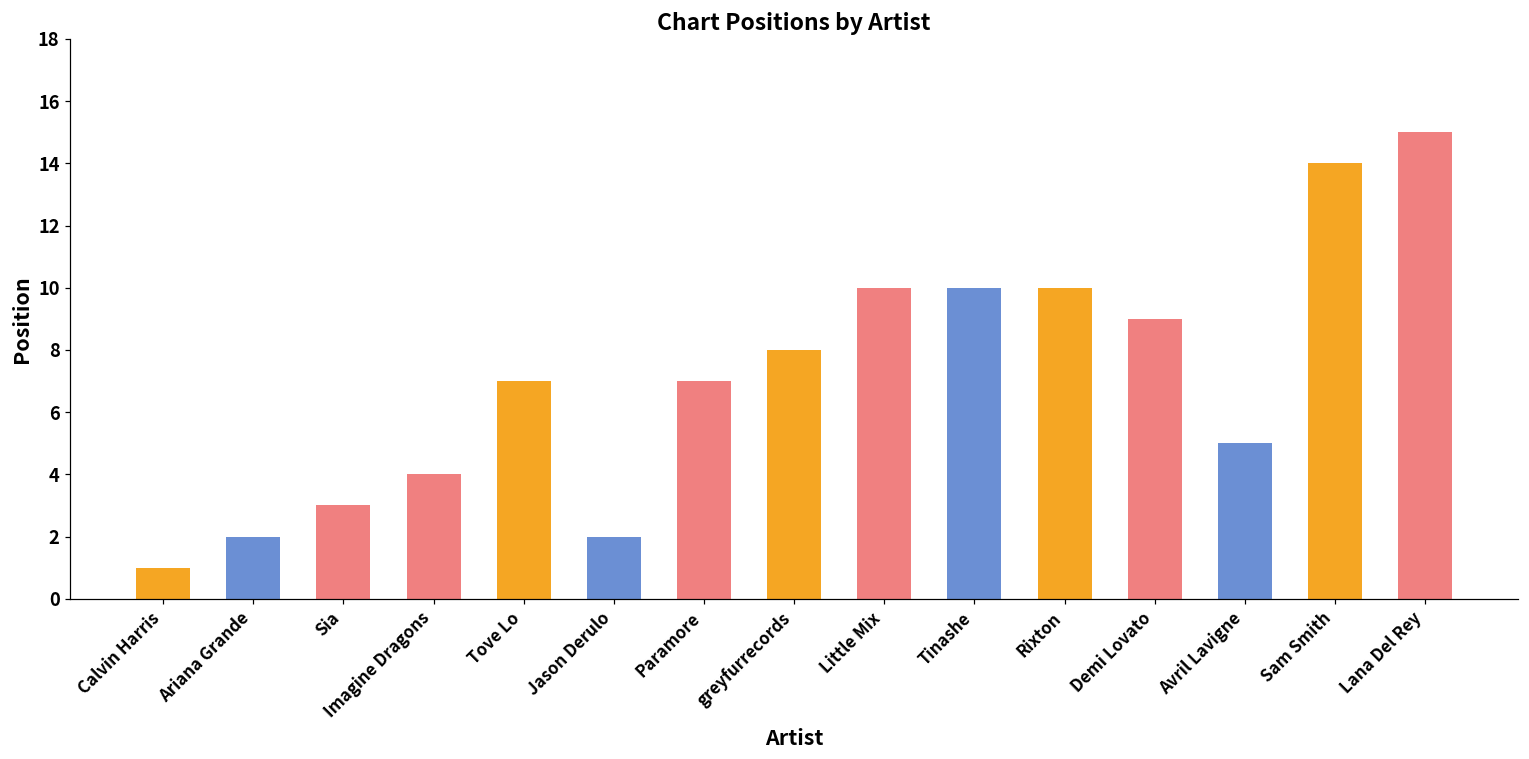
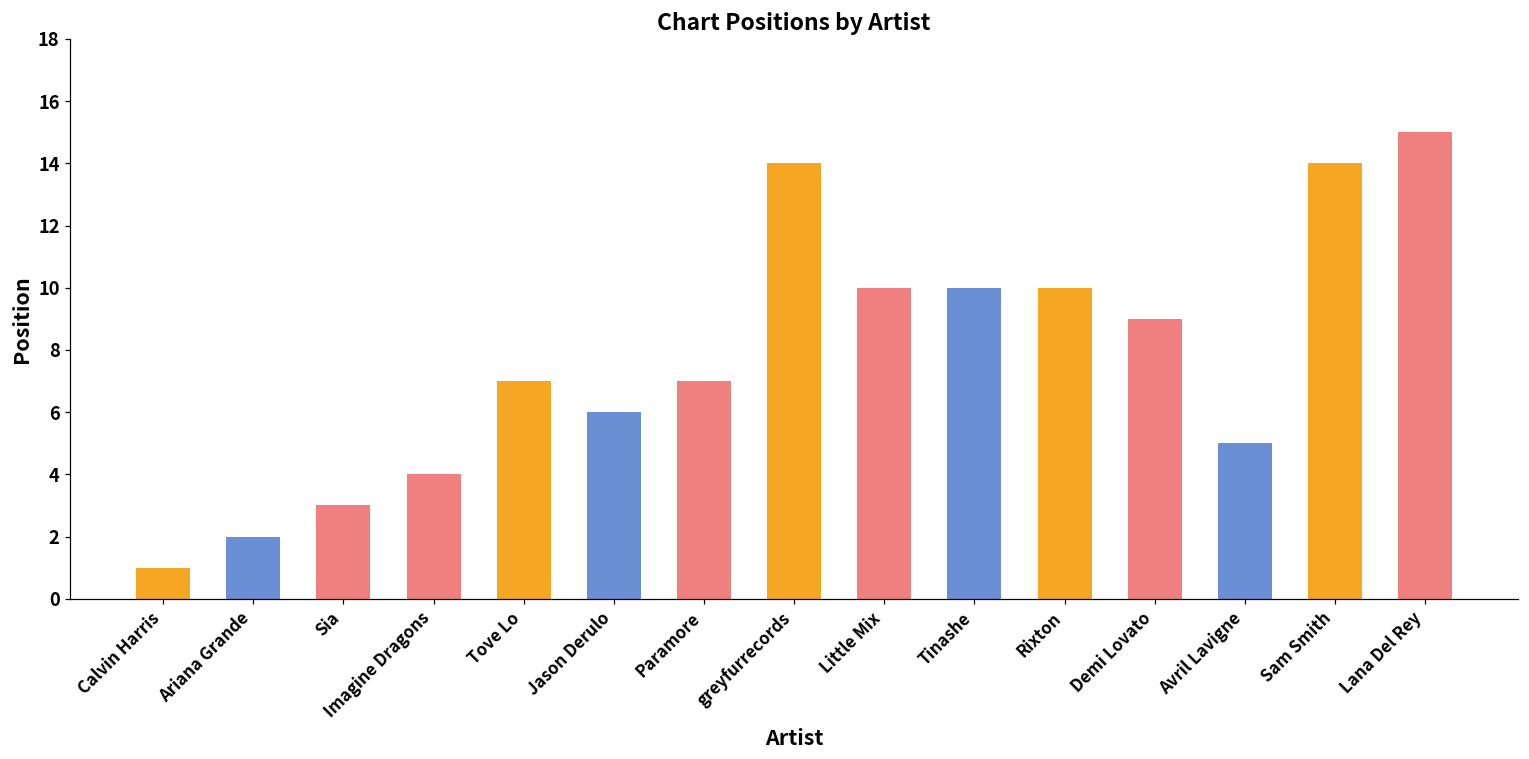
Jason Derulo: 2 -> 6
greyfurrecords: 8 -> 14
